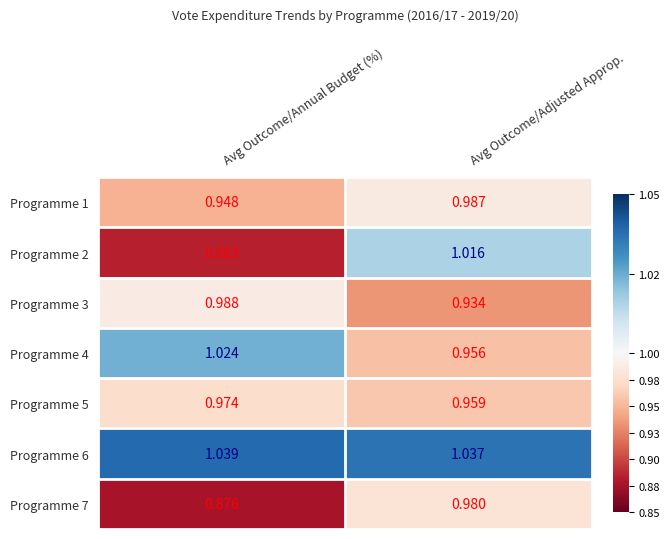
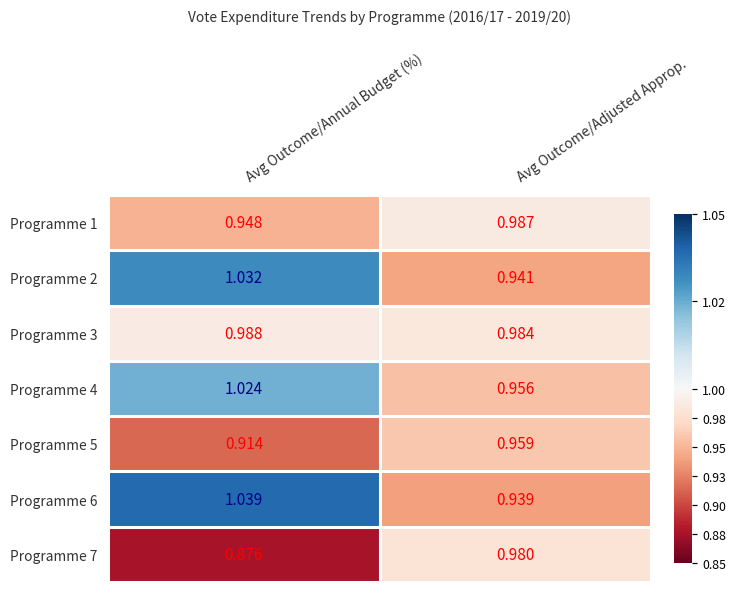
Programme 2, Avg Outcome/Annual Budget (%): 0.883 -> 1.032
Programme 2, Avg Outcome/Adjusted Approp.: 1.016 -> 0.941
Programme 3, Avg Outcome/Adjusted Approp.: 0.934 -> 0.984
Programme 5, Avg Outcome/Annual Budget (%): 0.974 -> 0.914
Programme 6, Avg Outcome/Adjusted Approp.: 1.037 -> 0.939
